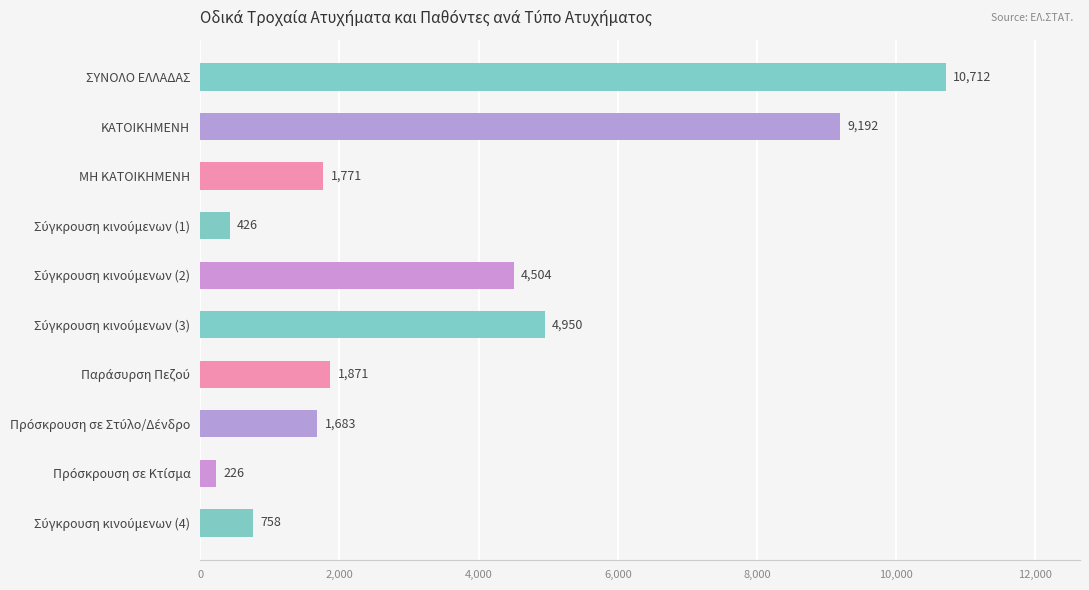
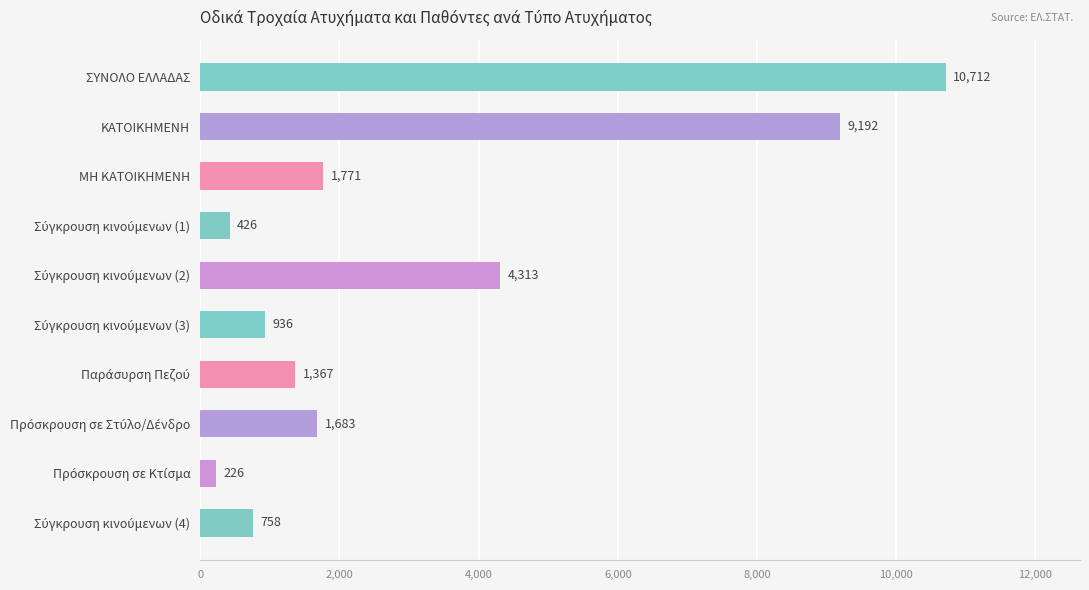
Σύγκρουση κινούμενων (2): 4,504 -> 4,313
Σύγκρουση κινούμενων (3): 4,950 -> 936
Παράσυρση Πεζού: 1,871 -> 1,367
